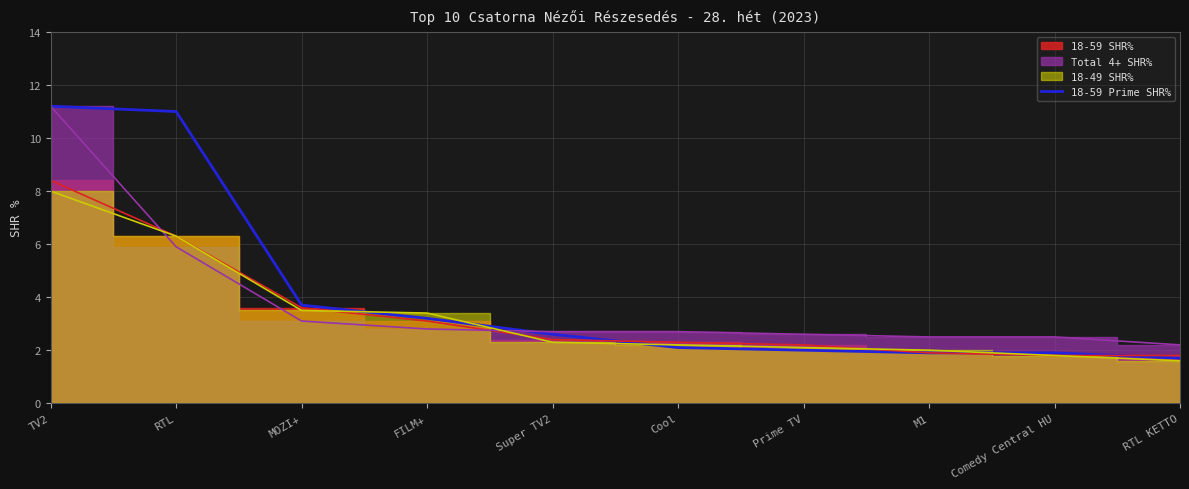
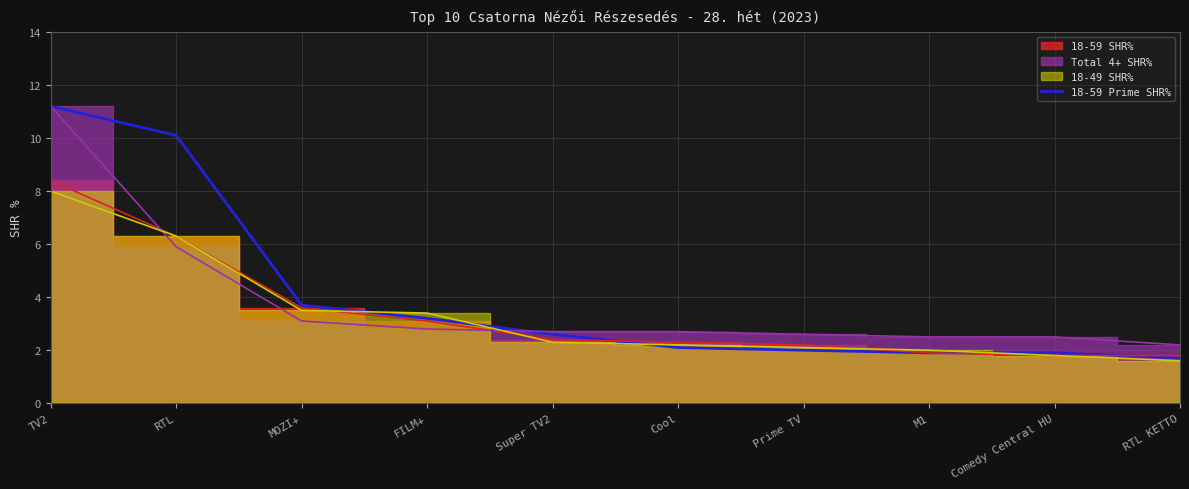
18-59 Prime SHR%, RTL: 11.0 -> 10.1
